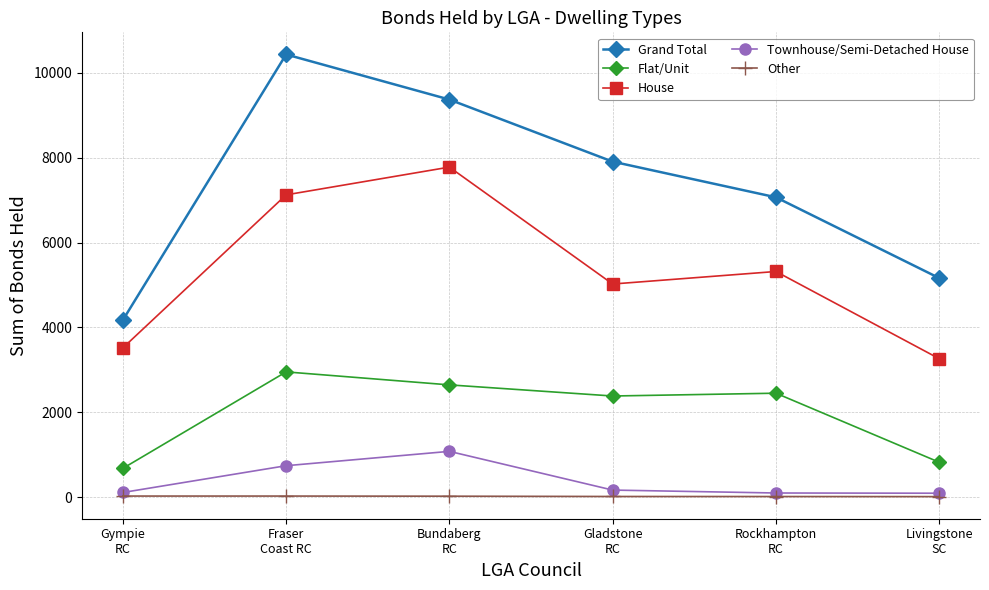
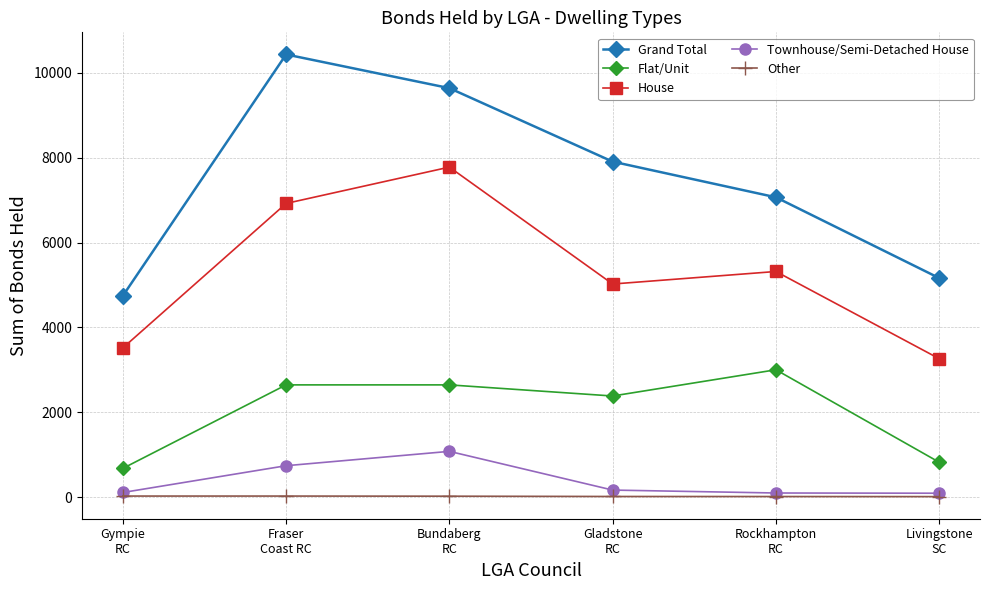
Grand Total, Gympie RC: 4200 -> 4700
Flat/Unit, Fraser Coast RC: 3000 -> 2600
House, Fraser Coast RC: 7100 -> 6900
Grand Total, Bundaberg RC: 9400 -> 9600
Flat/Unit, Rockhampton RC: 2500 -> 3000
